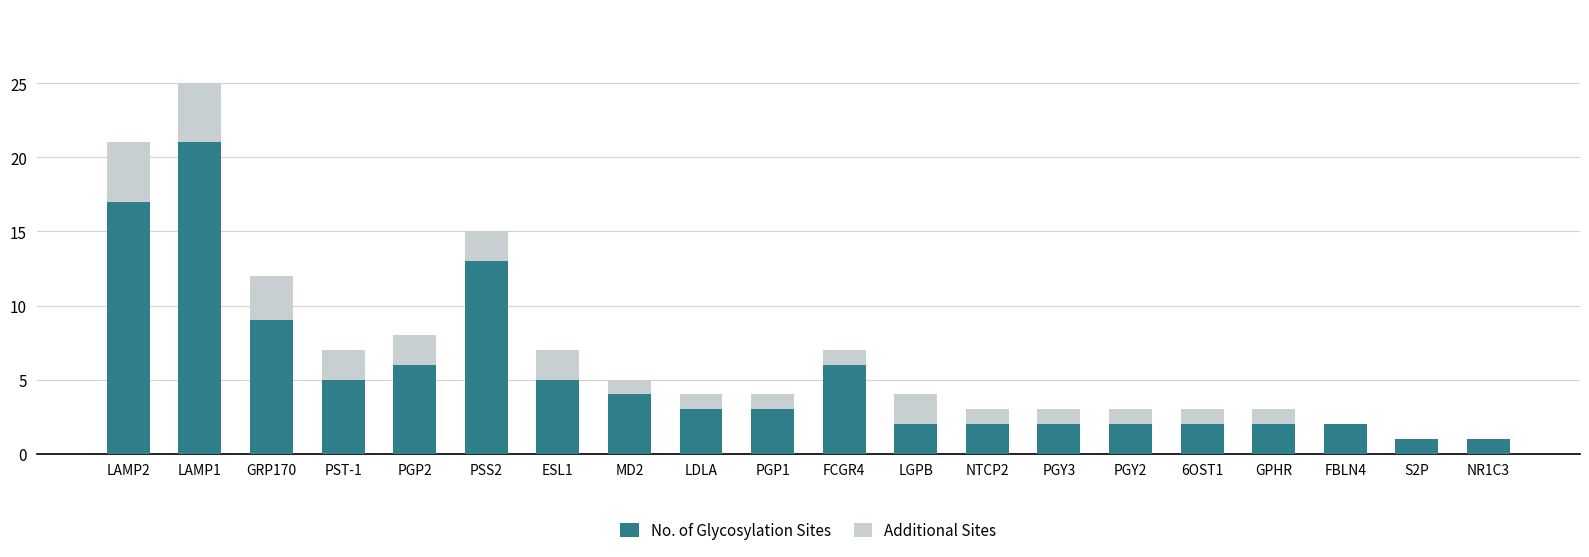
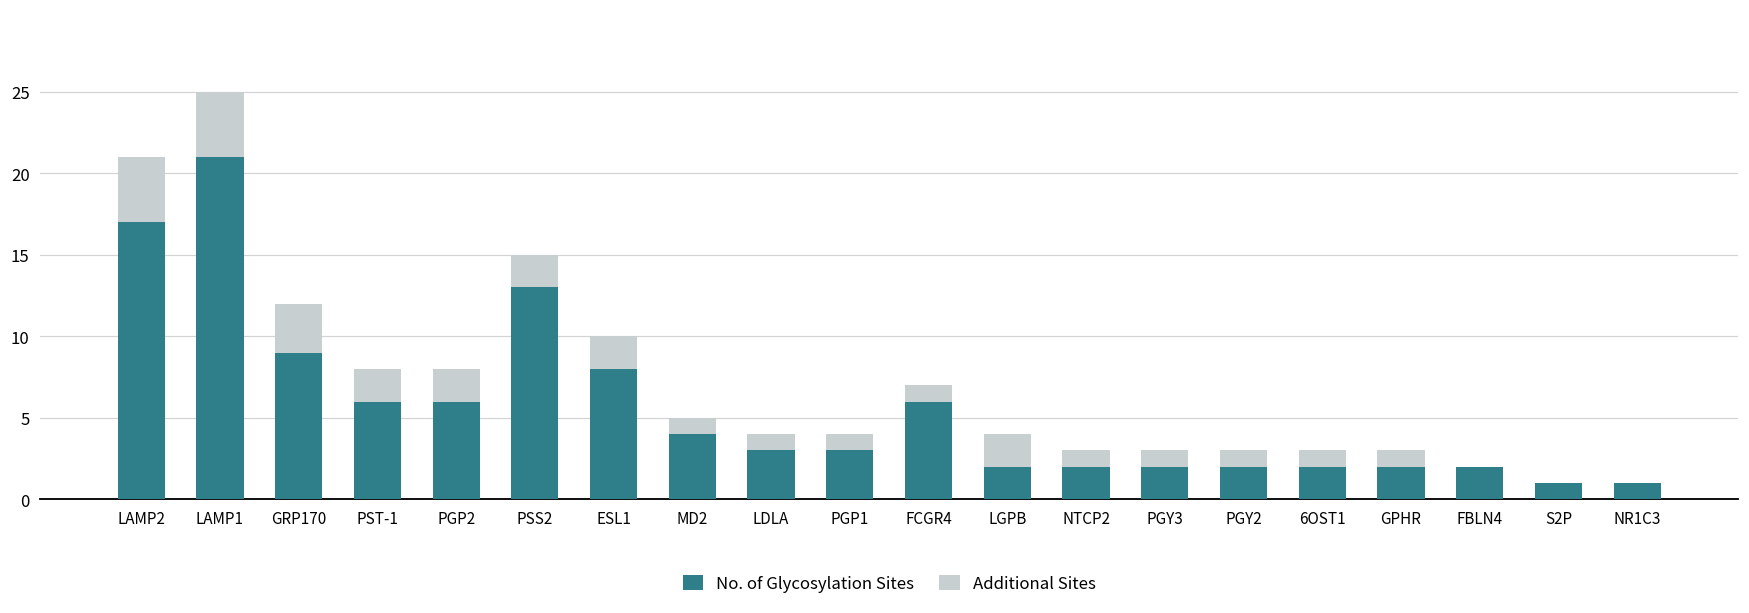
No. of Glycosylation Sites, PST-1: 5 -> 6
No. of Glycosylation Sites, ESL1: 5 -> 8
